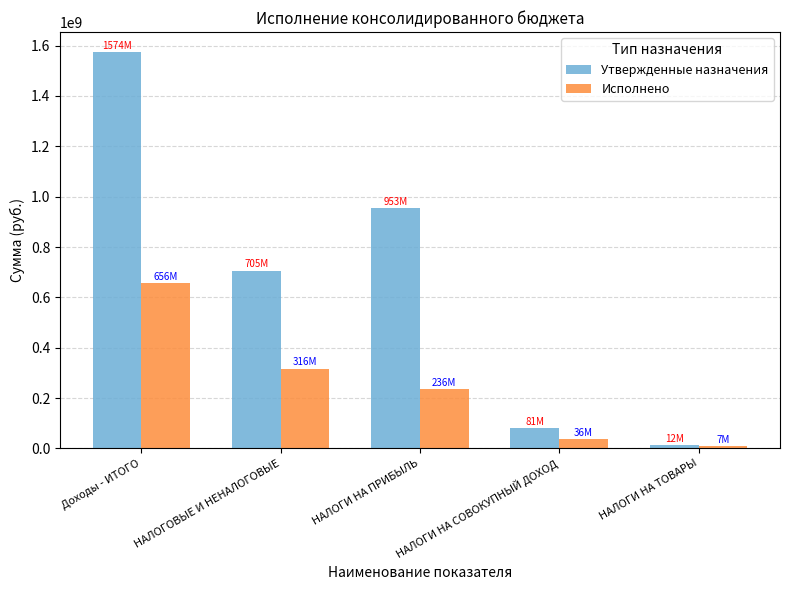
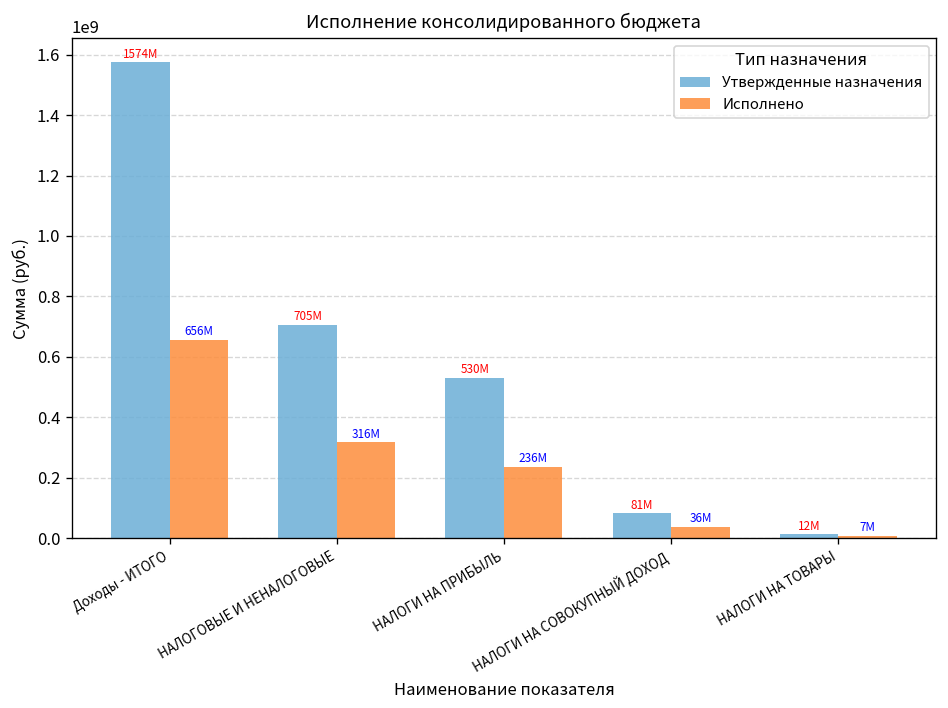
Утвержденные назначения, НАЛОГИ НА ПРИБЫЛЬ: 953M -> 530M
